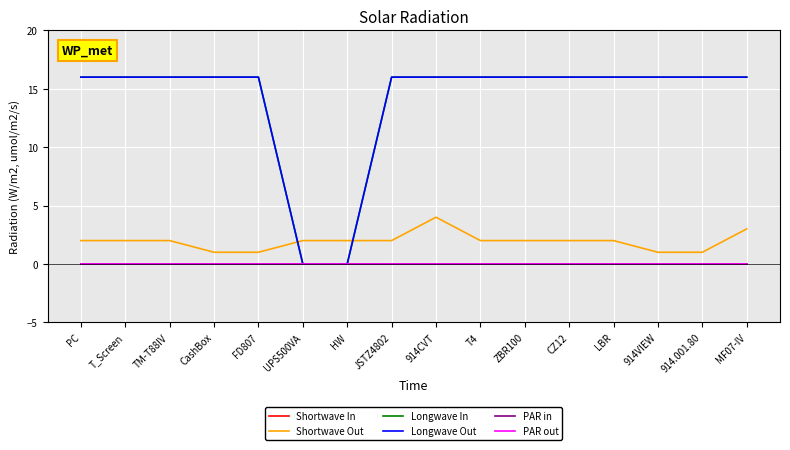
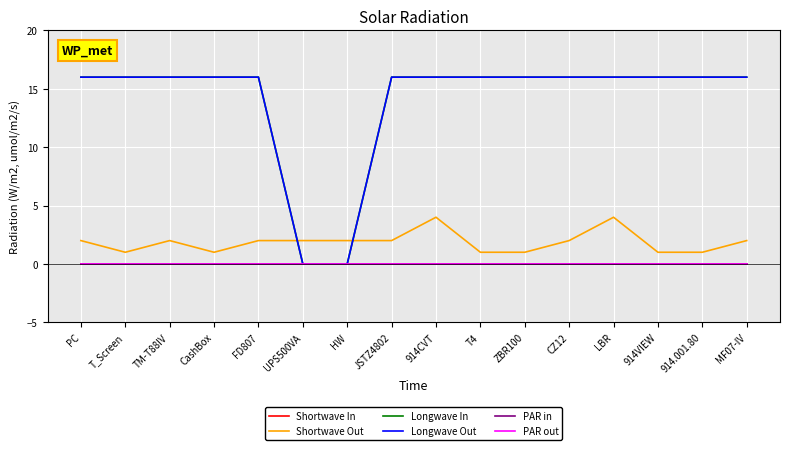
Shortwave Out, T_Screen: 2 -> 1
Shortwave Out, FD807: 1 -> 2
Shortwave Out, T4: 2 -> 1
Shortwave Out, ZBR100: 2 -> 1
Shortwave Out, LBR: 2 -> 4
Shortwave Out, MF07-IV: 3 -> 2
